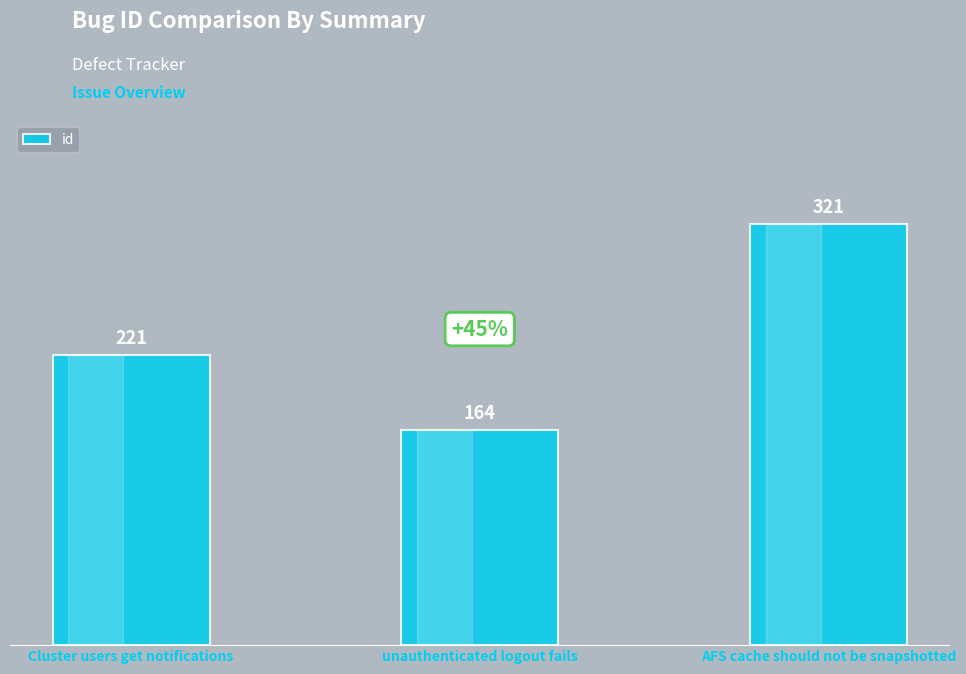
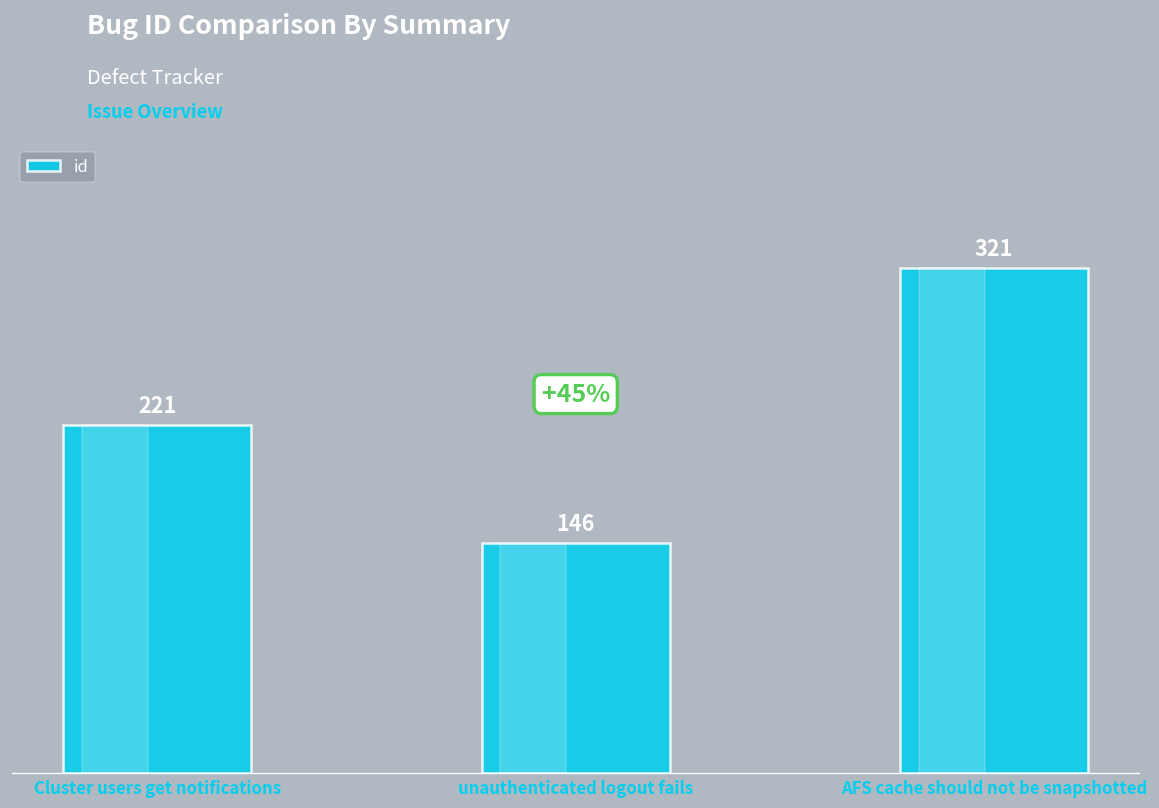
unauthenticated logout fails: 164 -> 146
